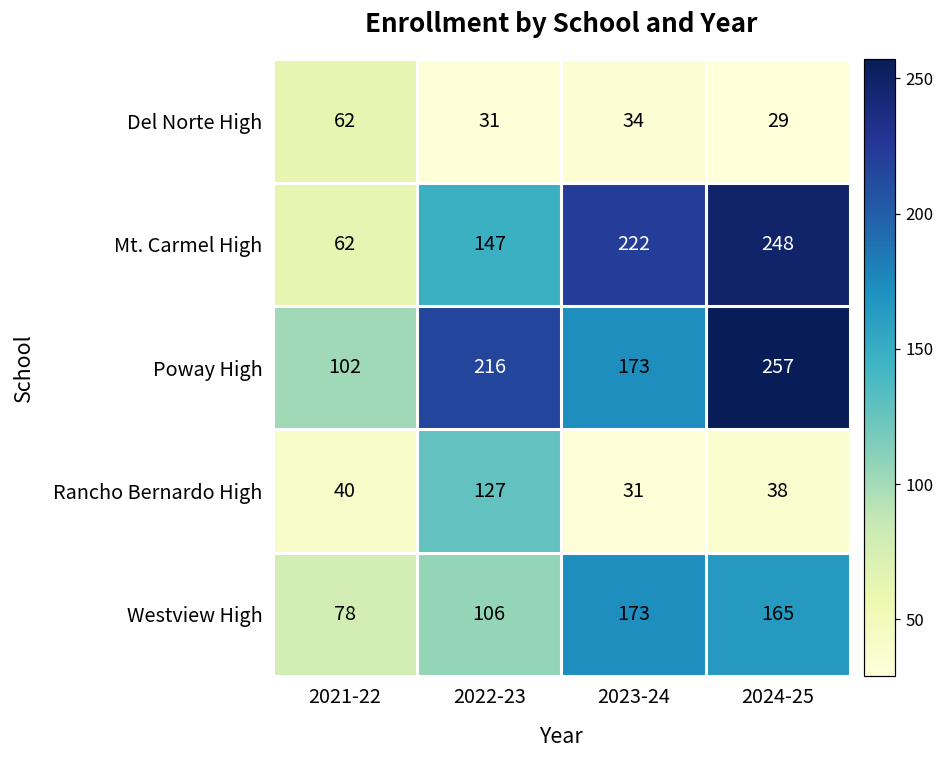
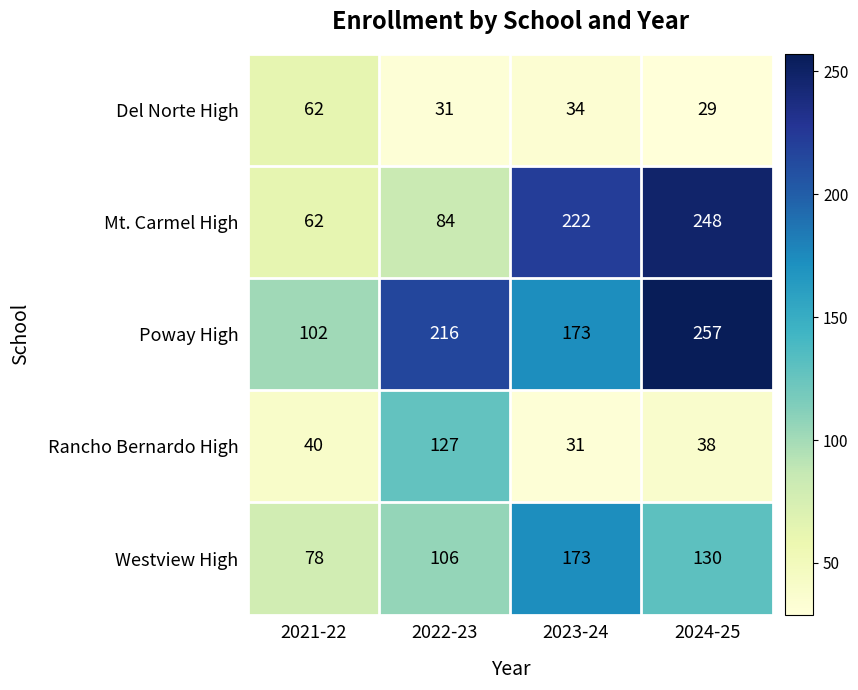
Mt. Carmel High, 2022-23: 147 -> 84
Westview High, 2024-25: 165 -> 130
